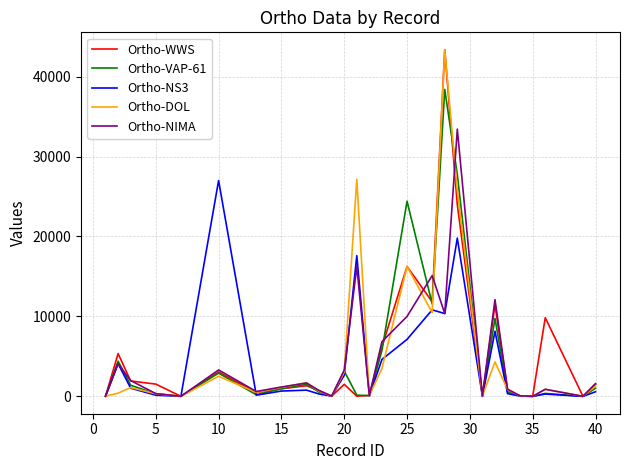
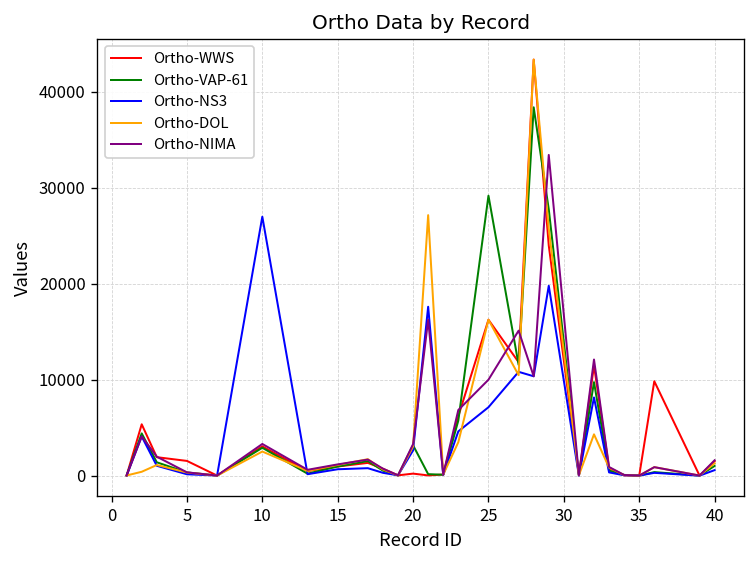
Ortho-WWS, 20: 2000 -> 0
Ortho-VAP-61, 25: 24000 -> 29000
